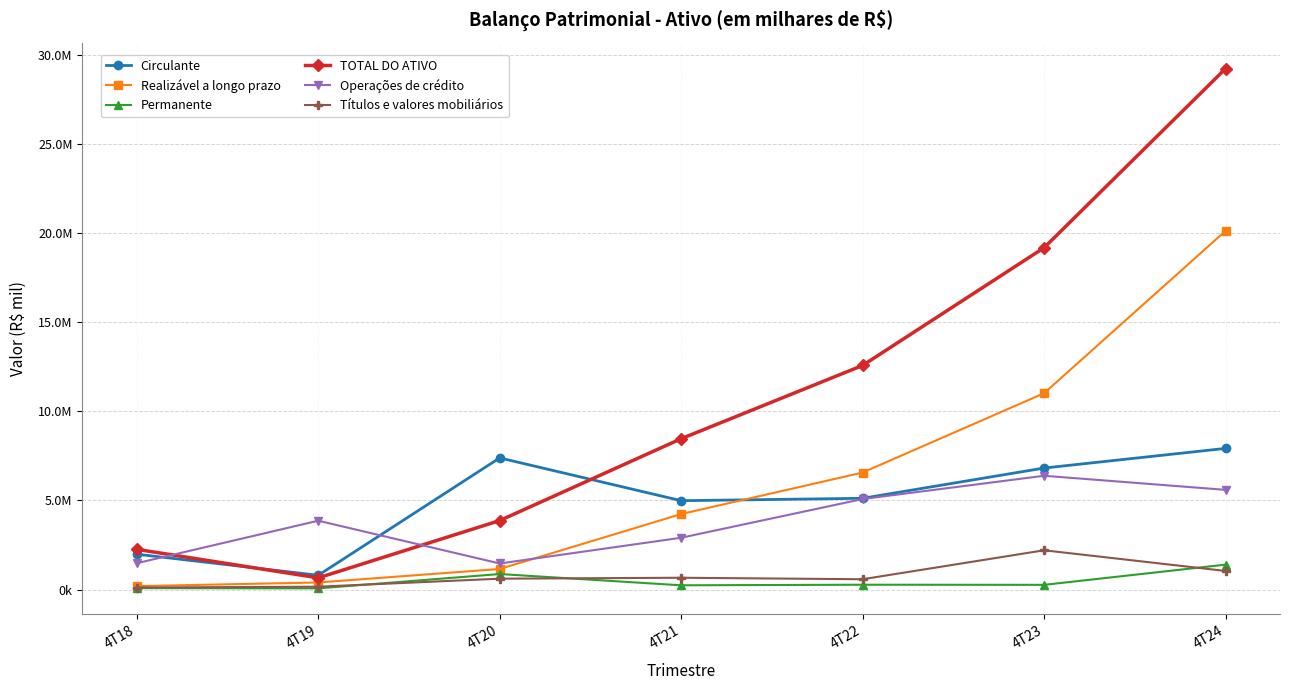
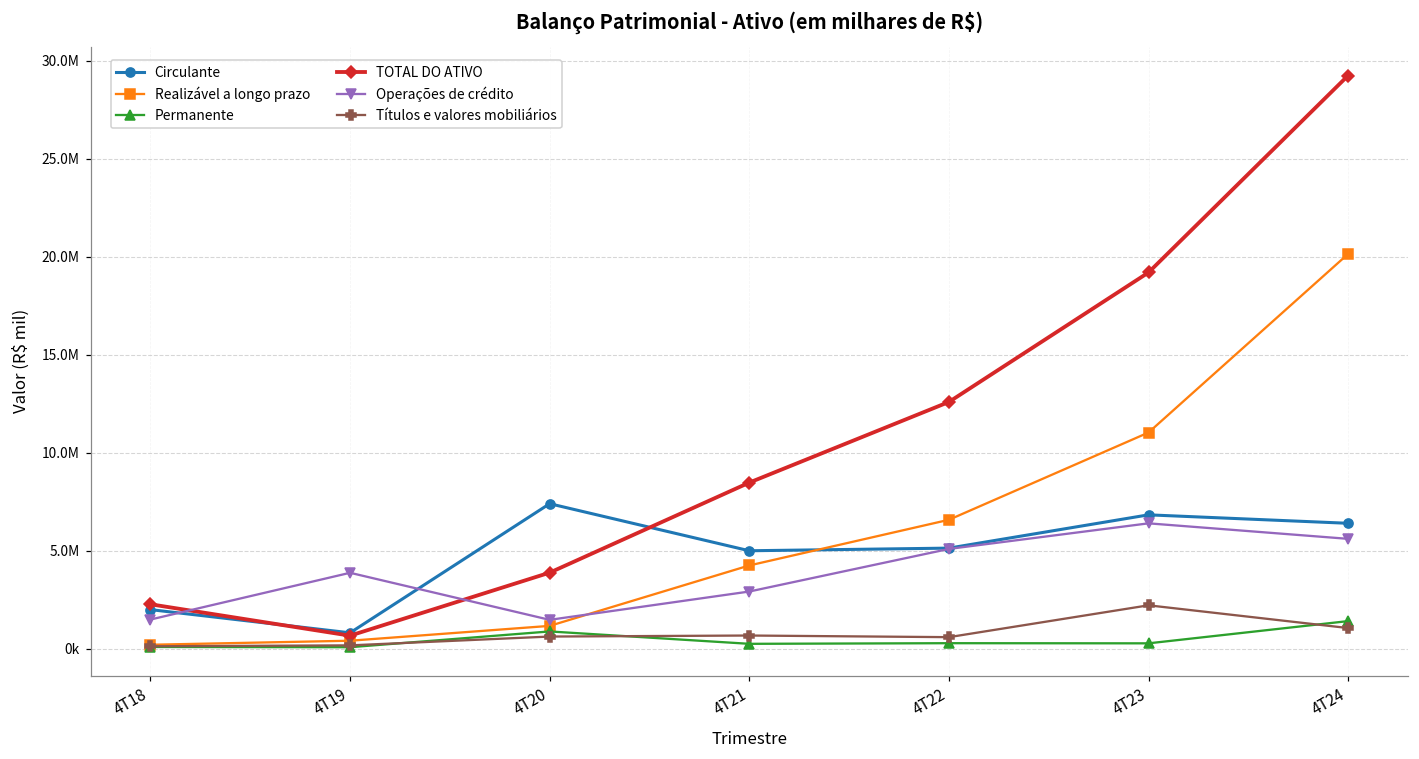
Circulante, 4T24: 7900000 -> 6400000
